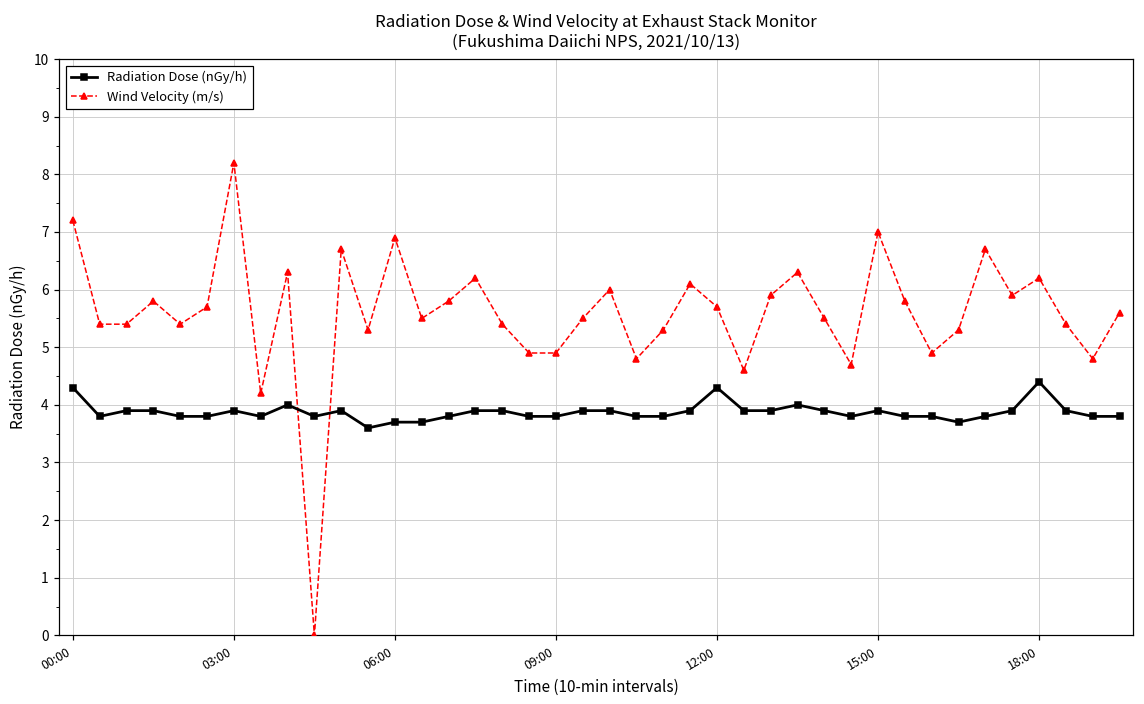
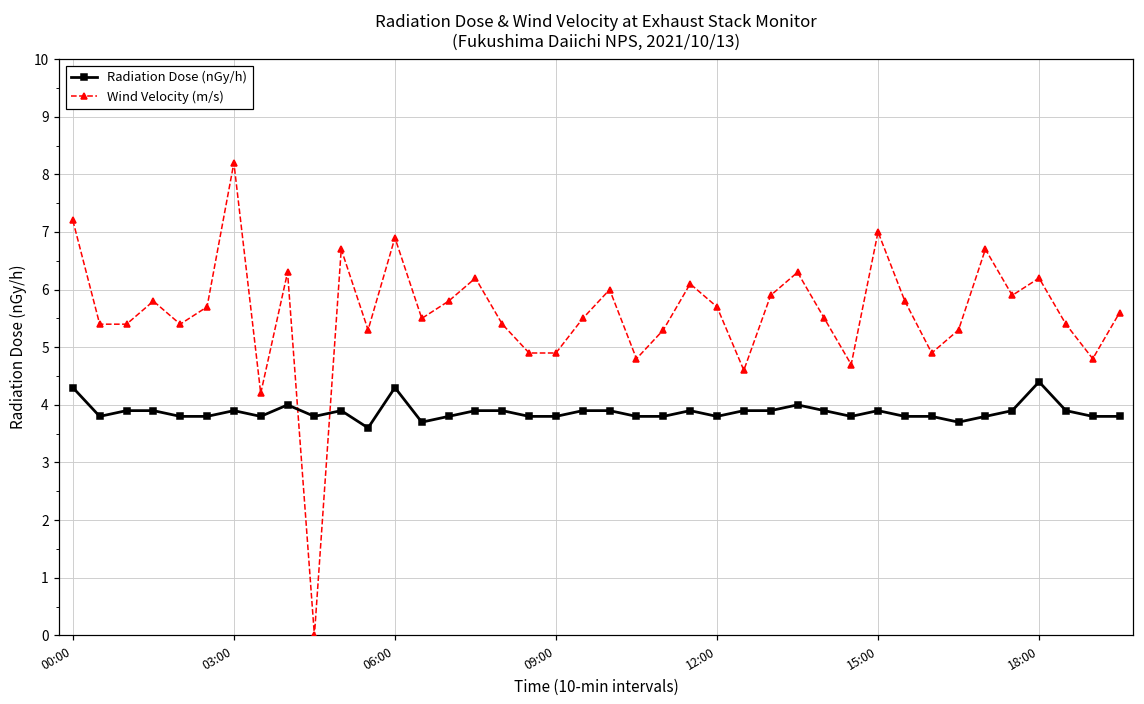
Radiation Dose (nGy/h), 06:00: 3.7 -> 4.3
Radiation Dose (nGy/h), 12:00: 4.3 -> 3.8
